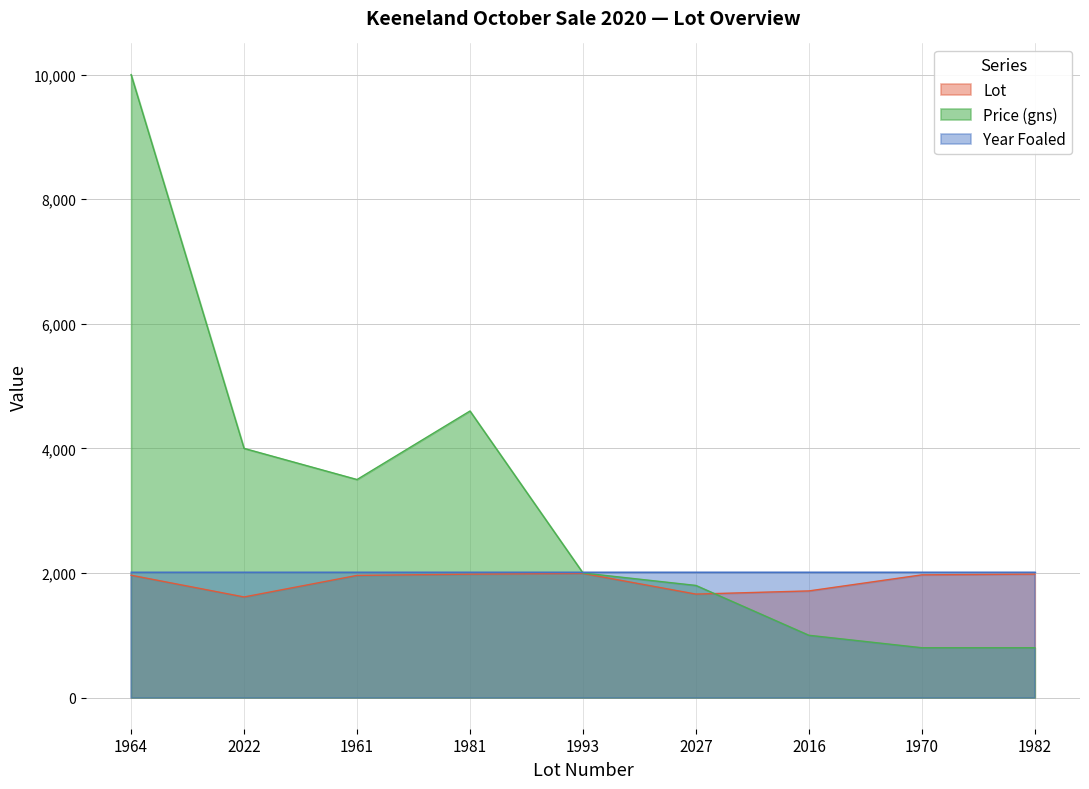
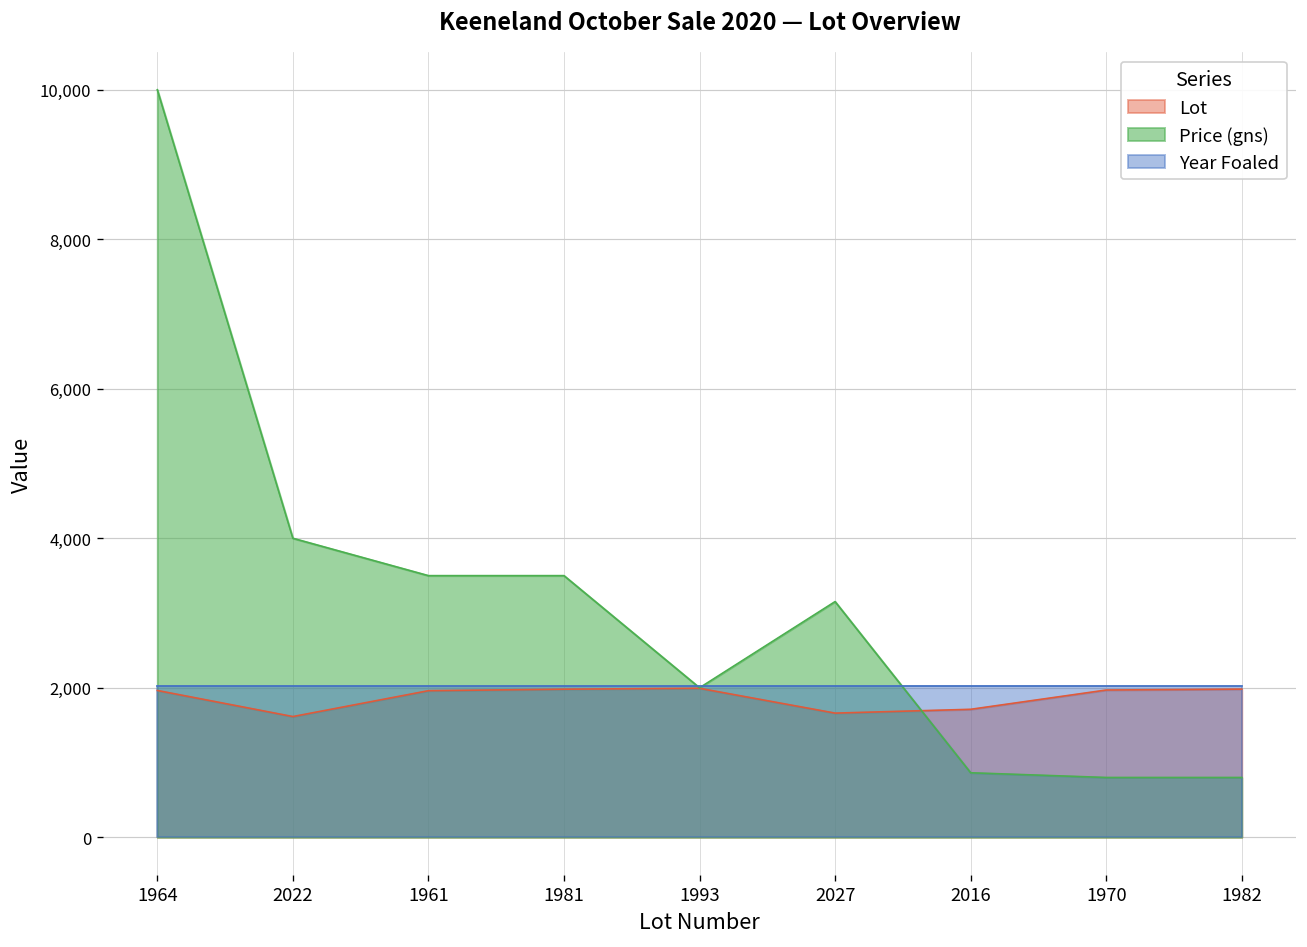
Price (gns), 1981: 4,600 -> 3,500
Price (gns), 2027: 1,800 -> 3,200
Price (gns), 2016: 1,000 -> 900
